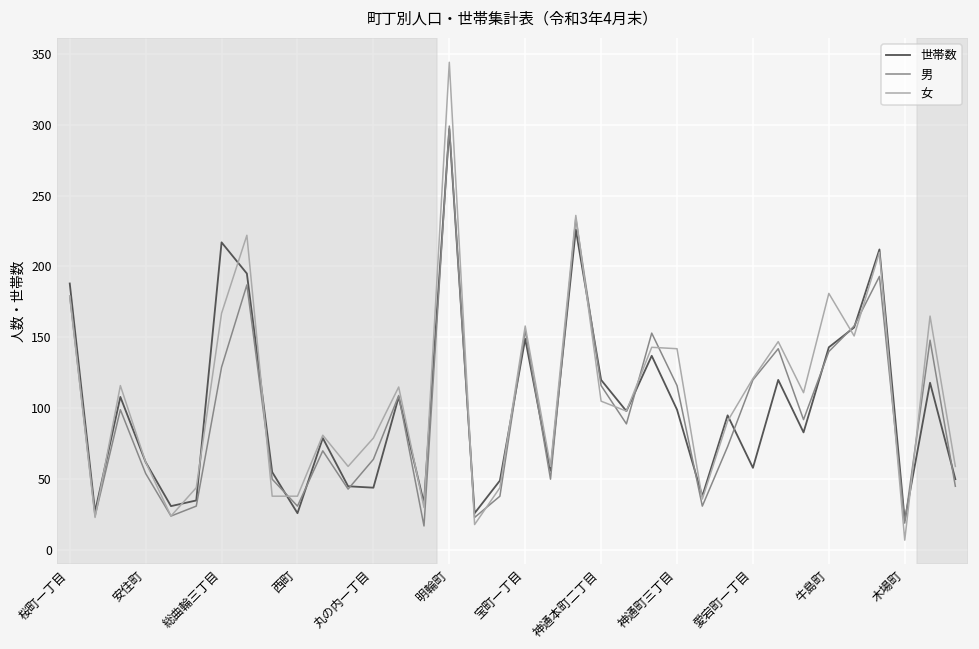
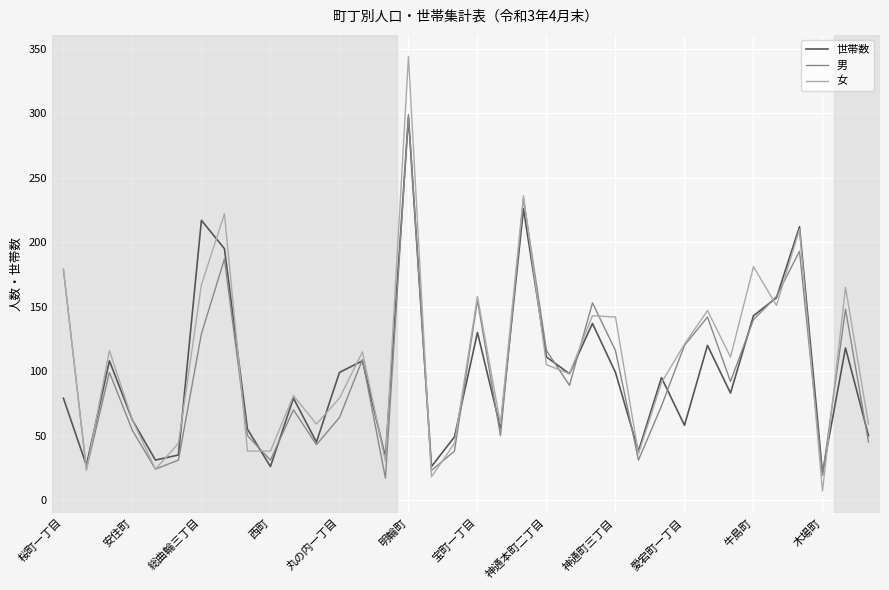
世帯数, 桜町一丁目: 188 -> 79
世帯数, 丸の内一丁目: 44 -> 99
世帯数, 宝町一丁目: 149 -> 130
世帯数, 神通本町二丁目: 120 -> 111
